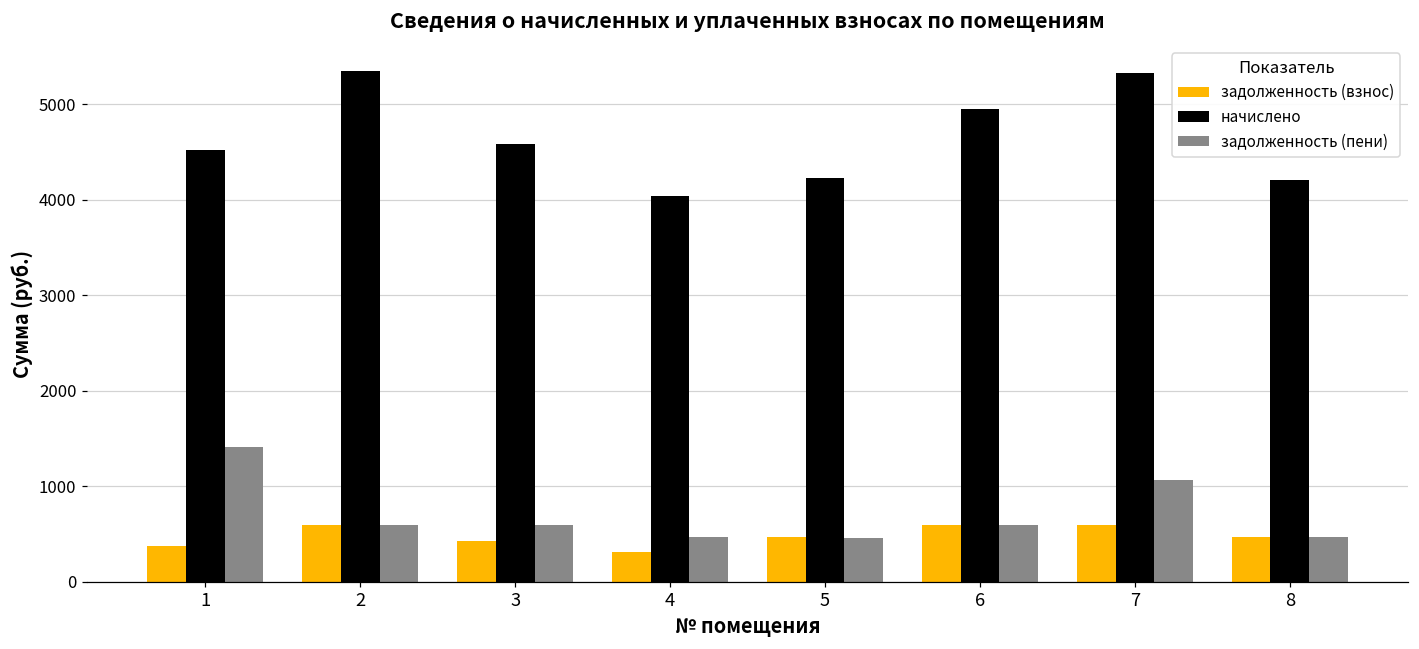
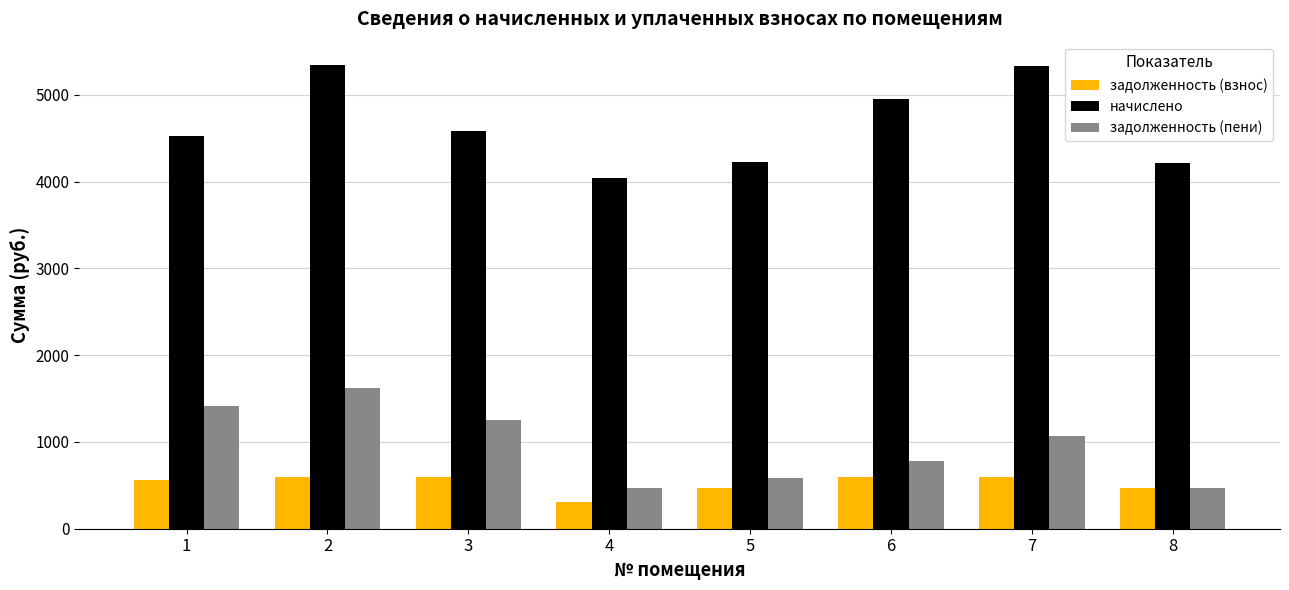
задолженность (взнос), 1: 400 -> 600
задолженность (пени), 2: 600 -> 1600
задолженность (взнос), 3: 400 -> 600
задолженность (пени), 3: 600 -> 1300
задолженность (пени), 5: 500 -> 600
задолженность (пени), 6: 600 -> 800
